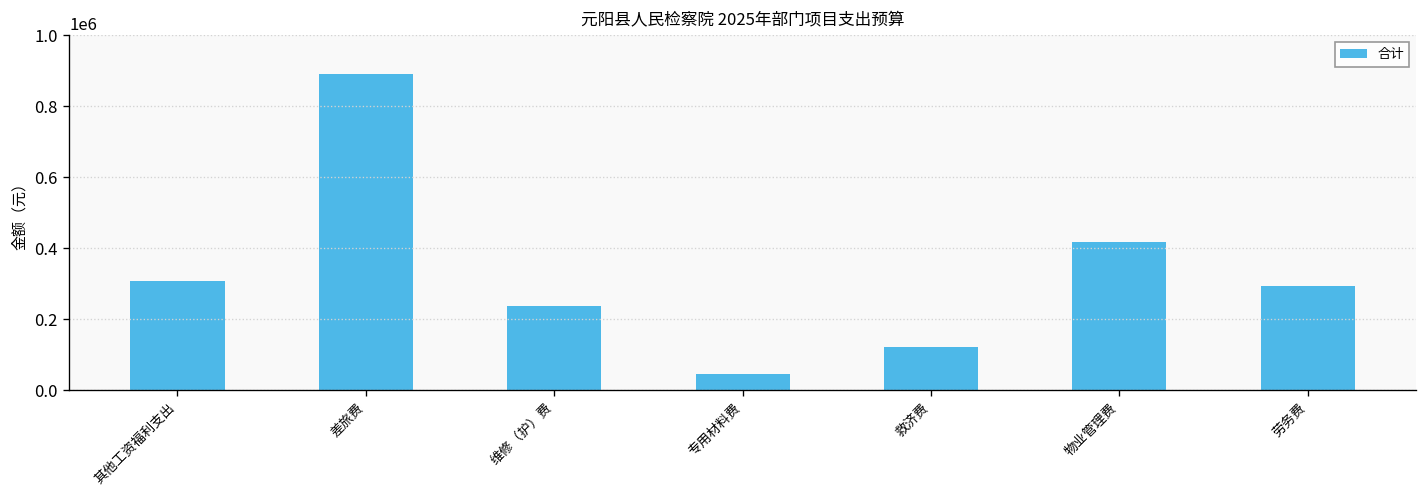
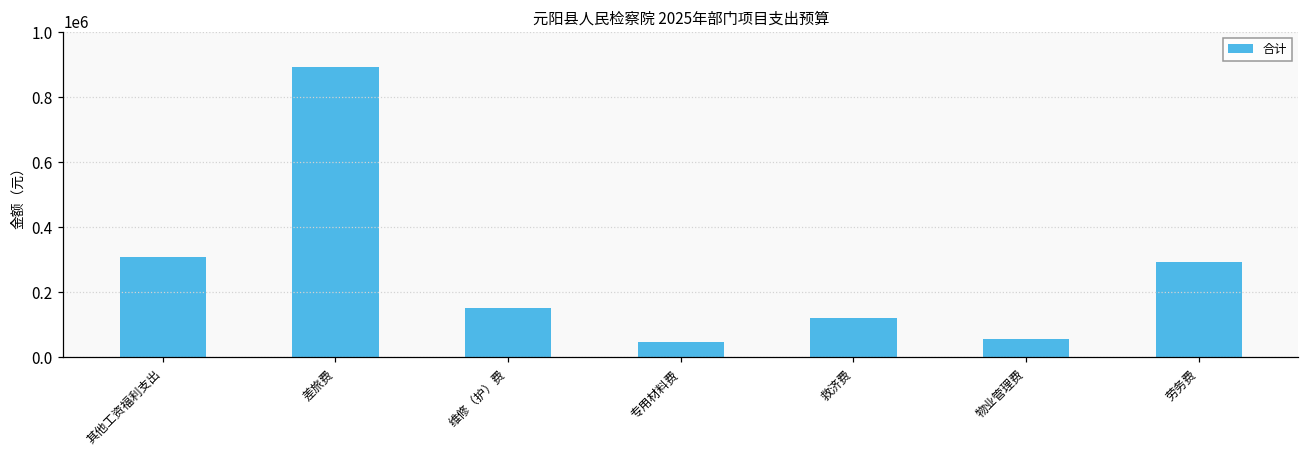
维修（护）费: 240000 -> 150000
物业管理费: 420000 -> 50000
